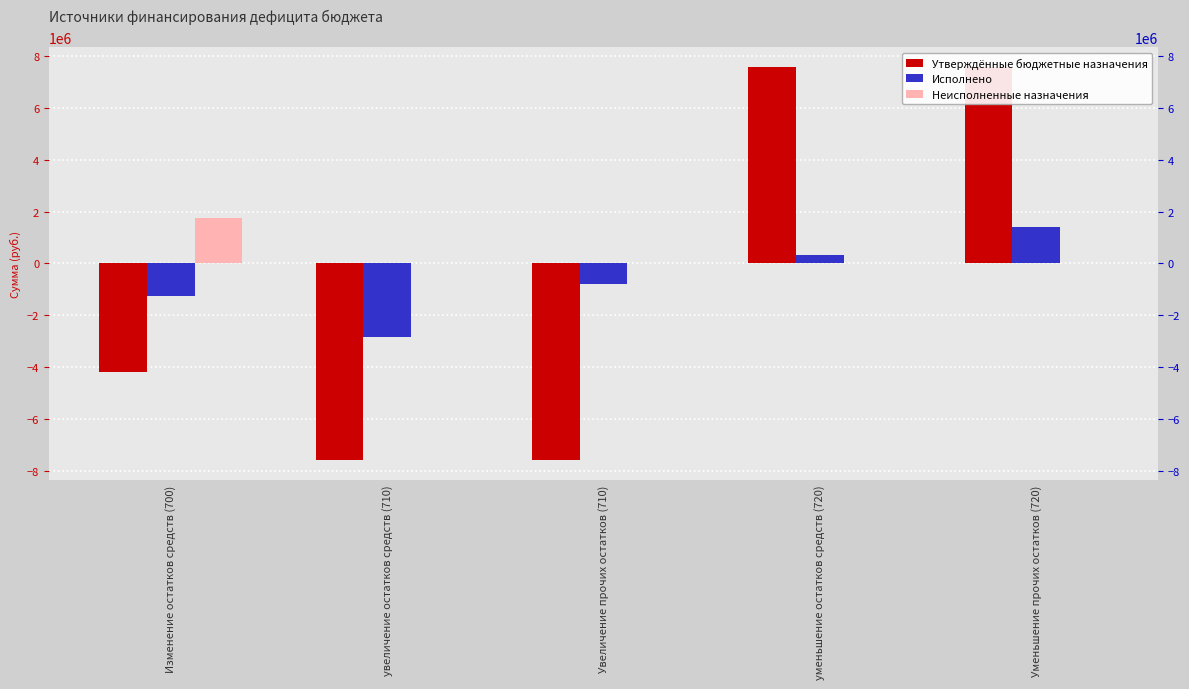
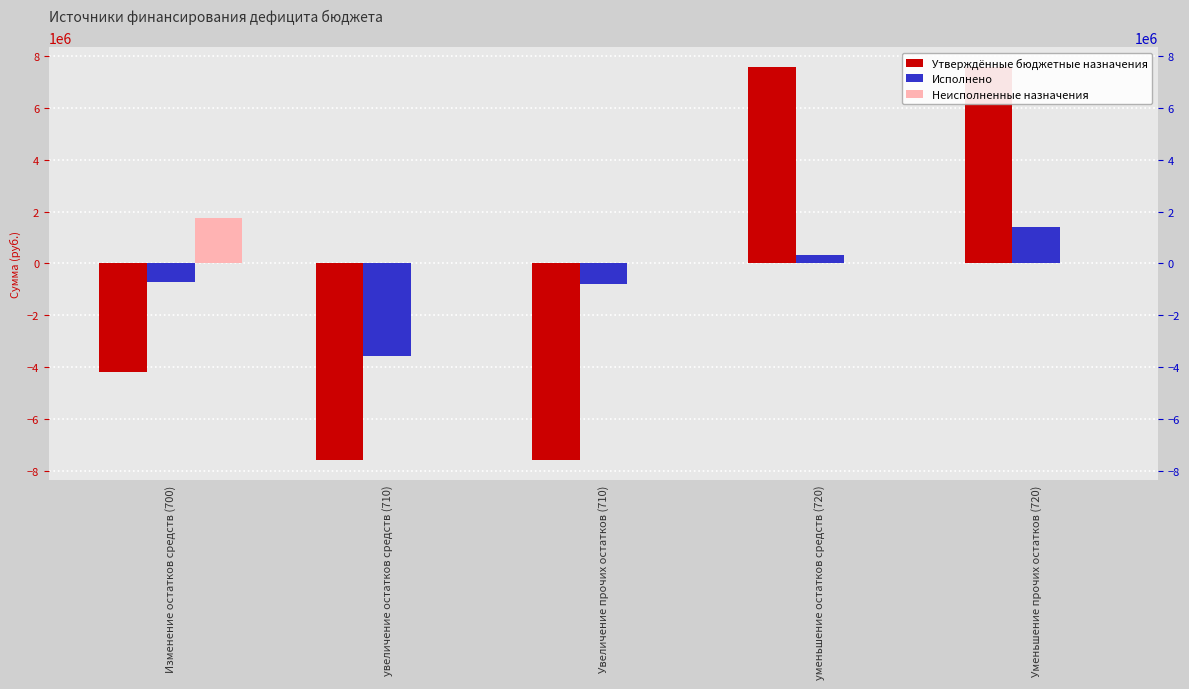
Исполнено, Изменение остатков средств (700): -1200000 -> -700000
Исполнено, увеличение остатков средств (710): -2800000 -> -3500000
